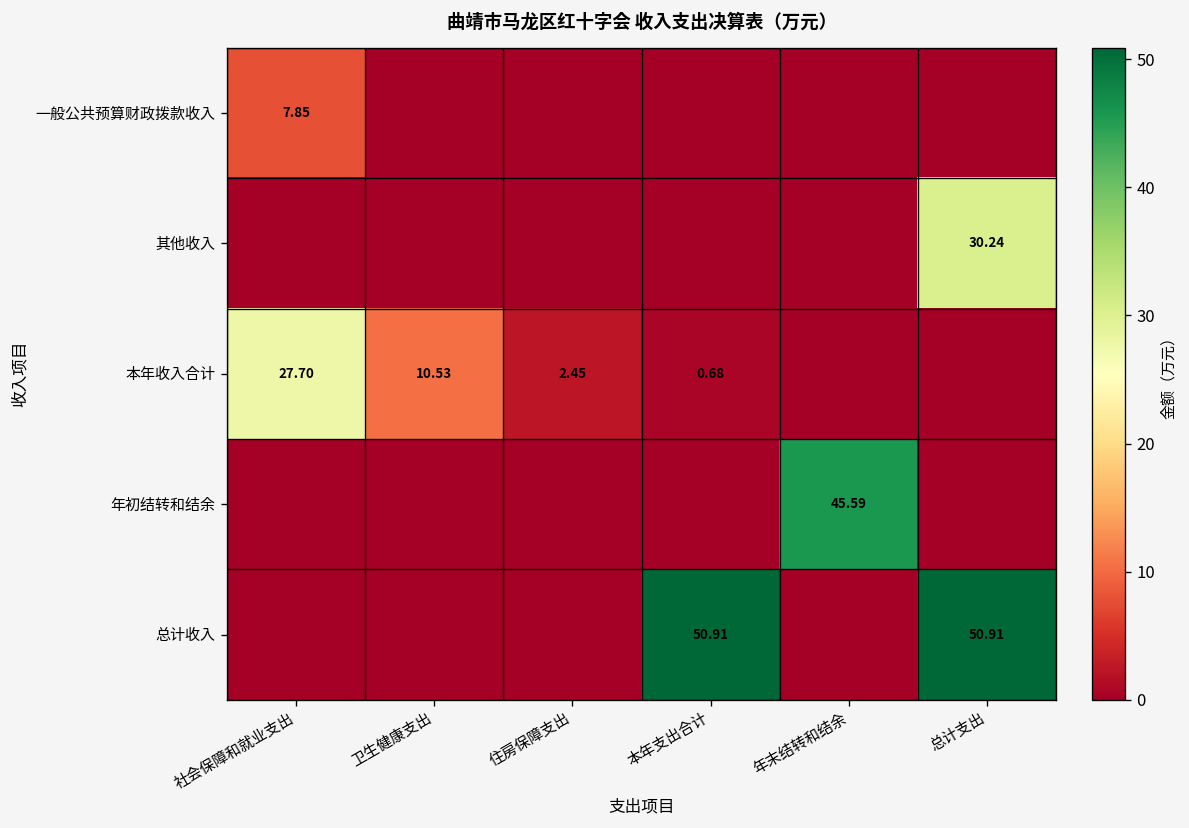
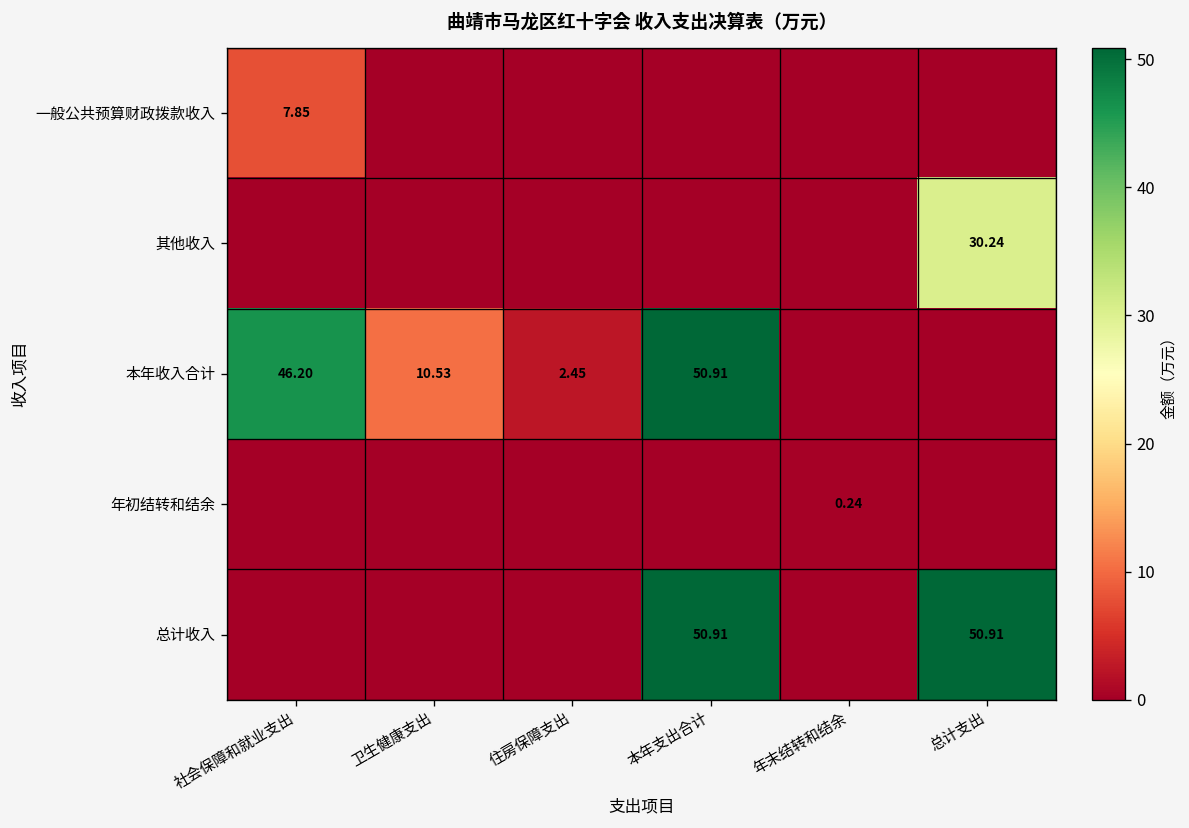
本年收入合计, 社会保障和就业支出: 27.70 -> 46.20
本年收入合计, 本年支出合计: 0.68 -> 50.91
年初结转和结余, 年末结转和结余: 45.59 -> 0.24
